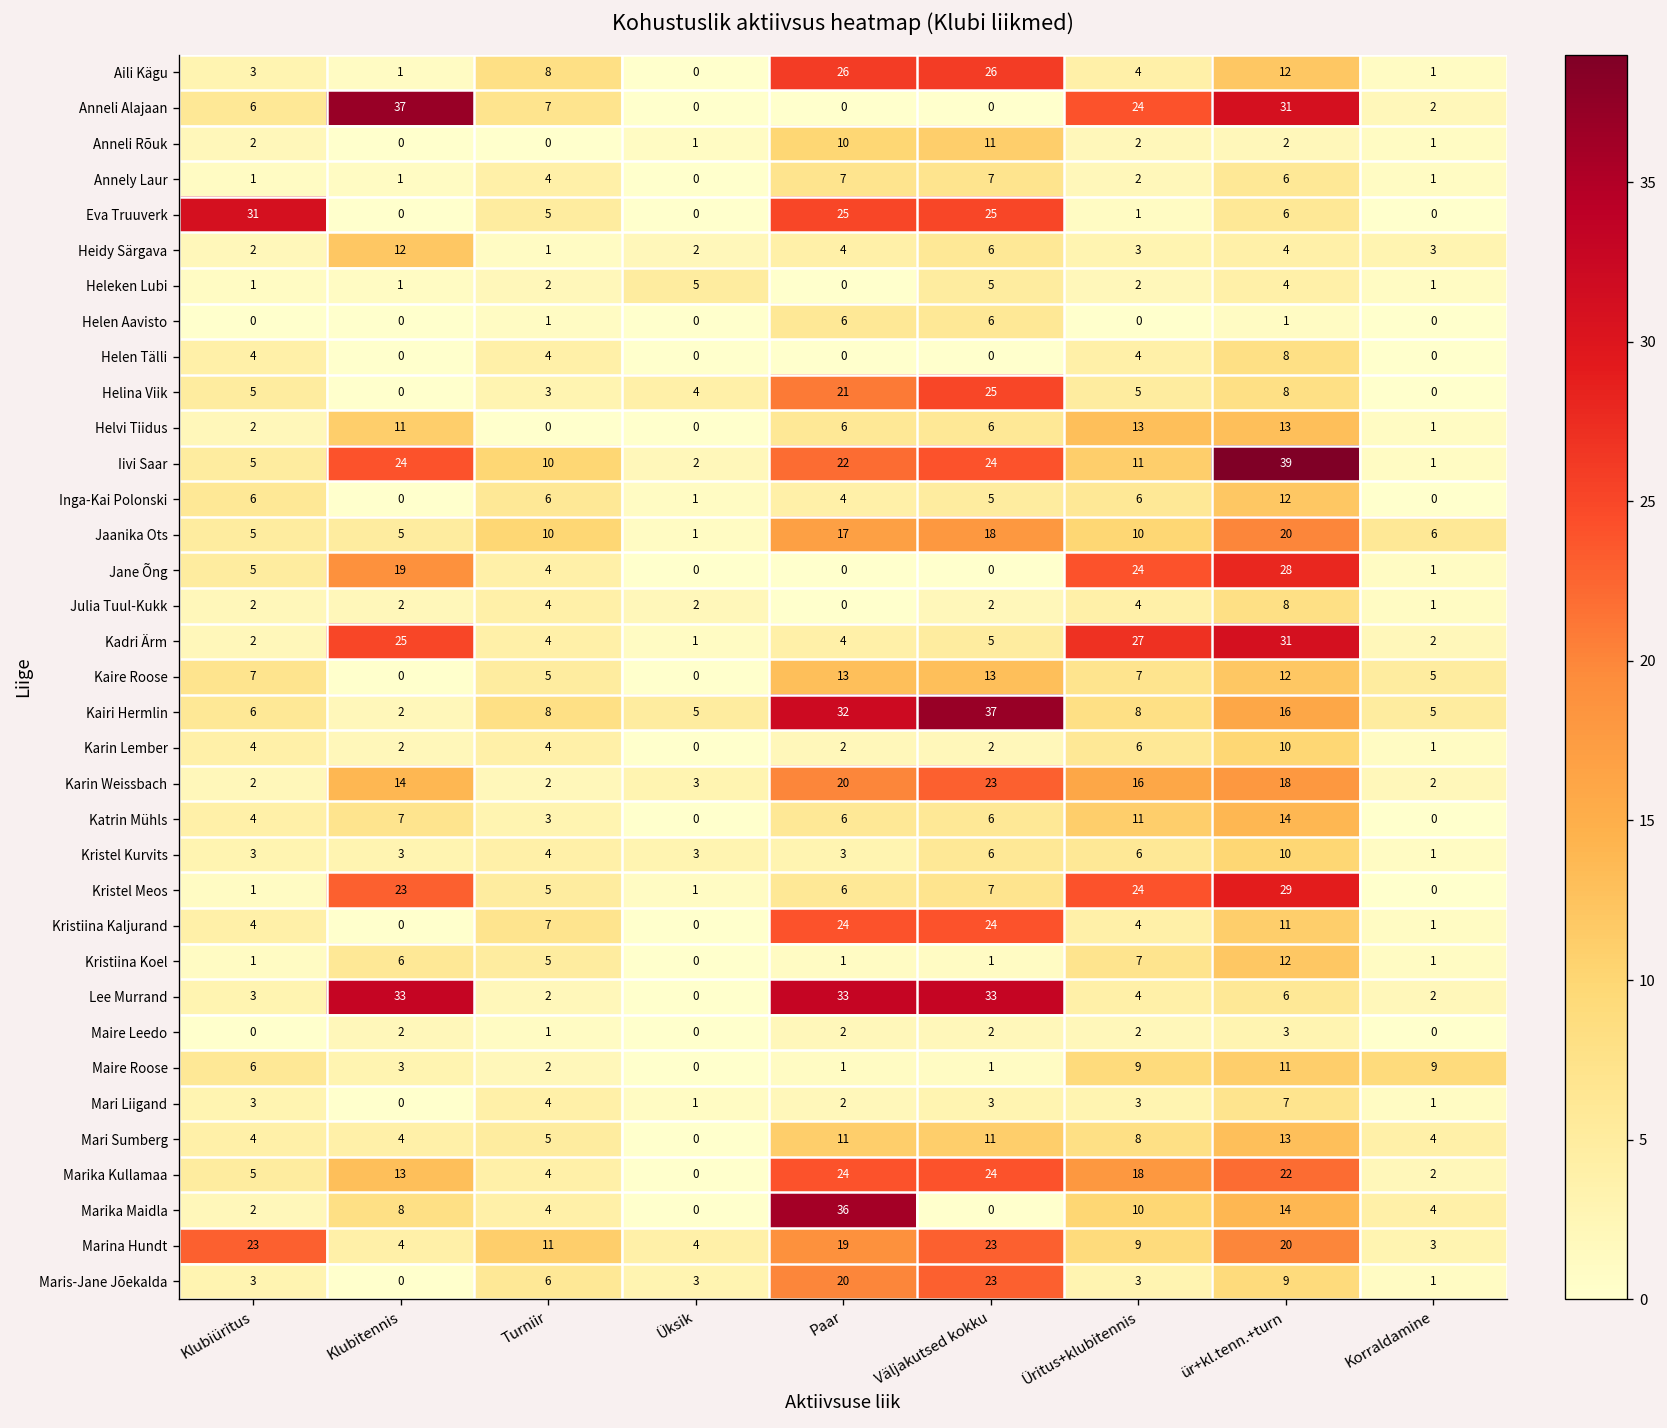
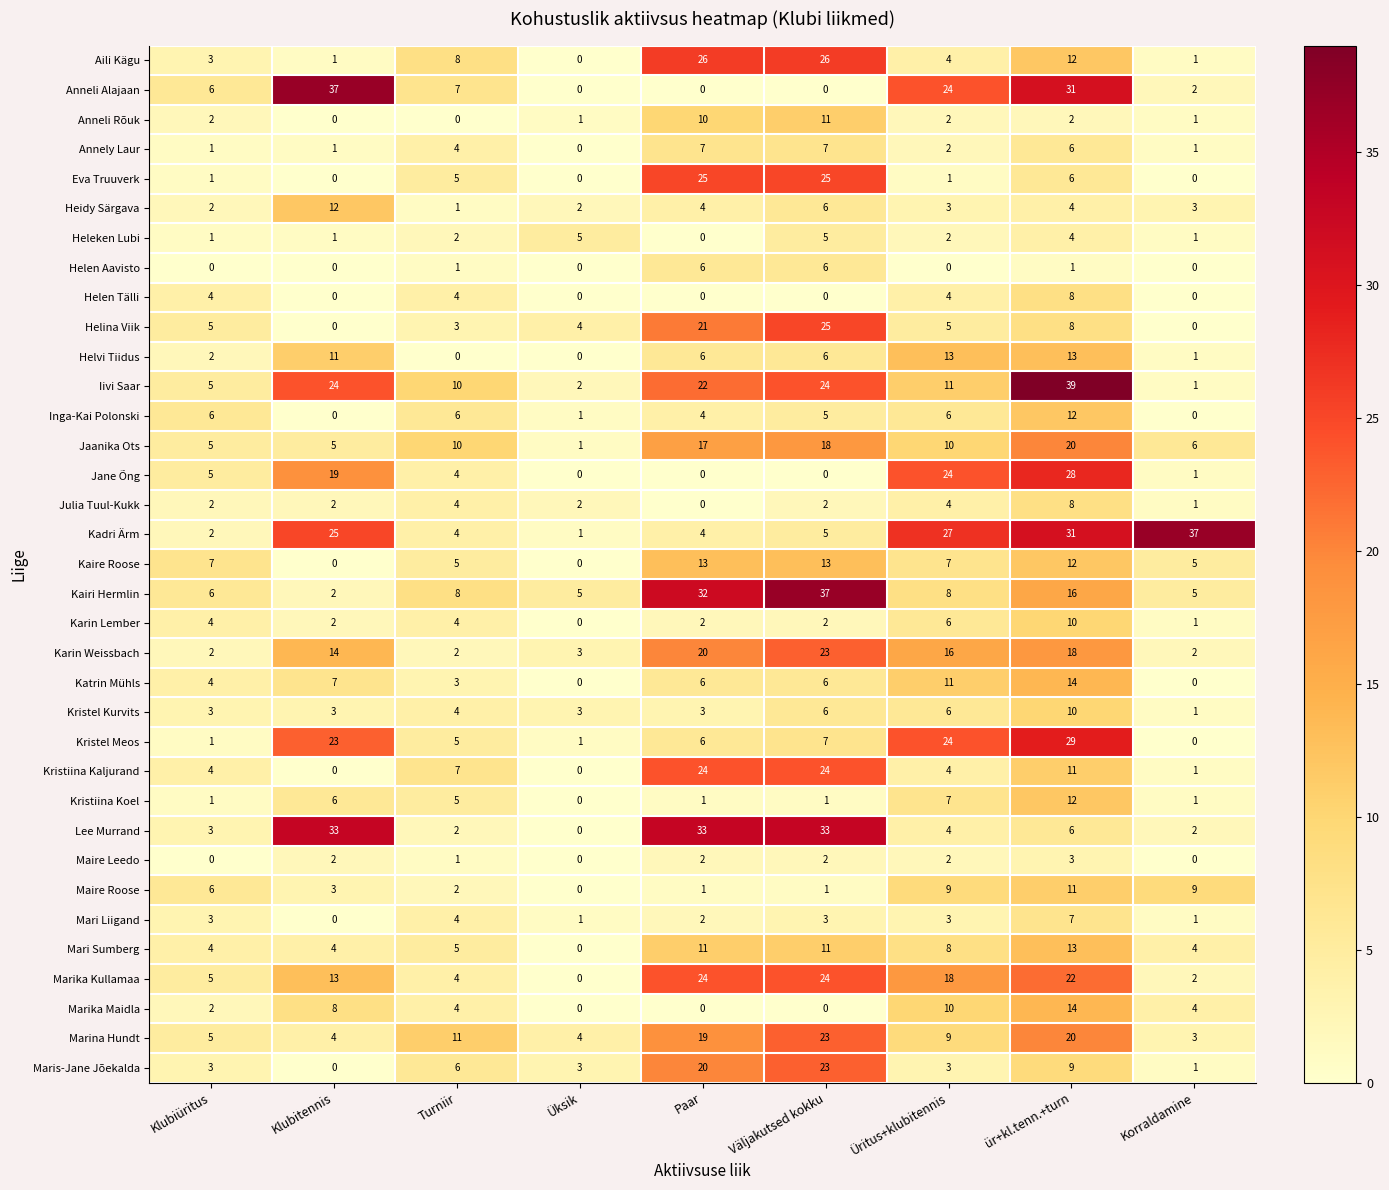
Eva Truuverk, Klubiüritus: 31 -> 1
Kadri Ärm, Korraldamine: 2 -> 37
Marika Maidla, Paar: 36 -> 0
Marina Hundt, Klubiüritus: 23 -> 5
